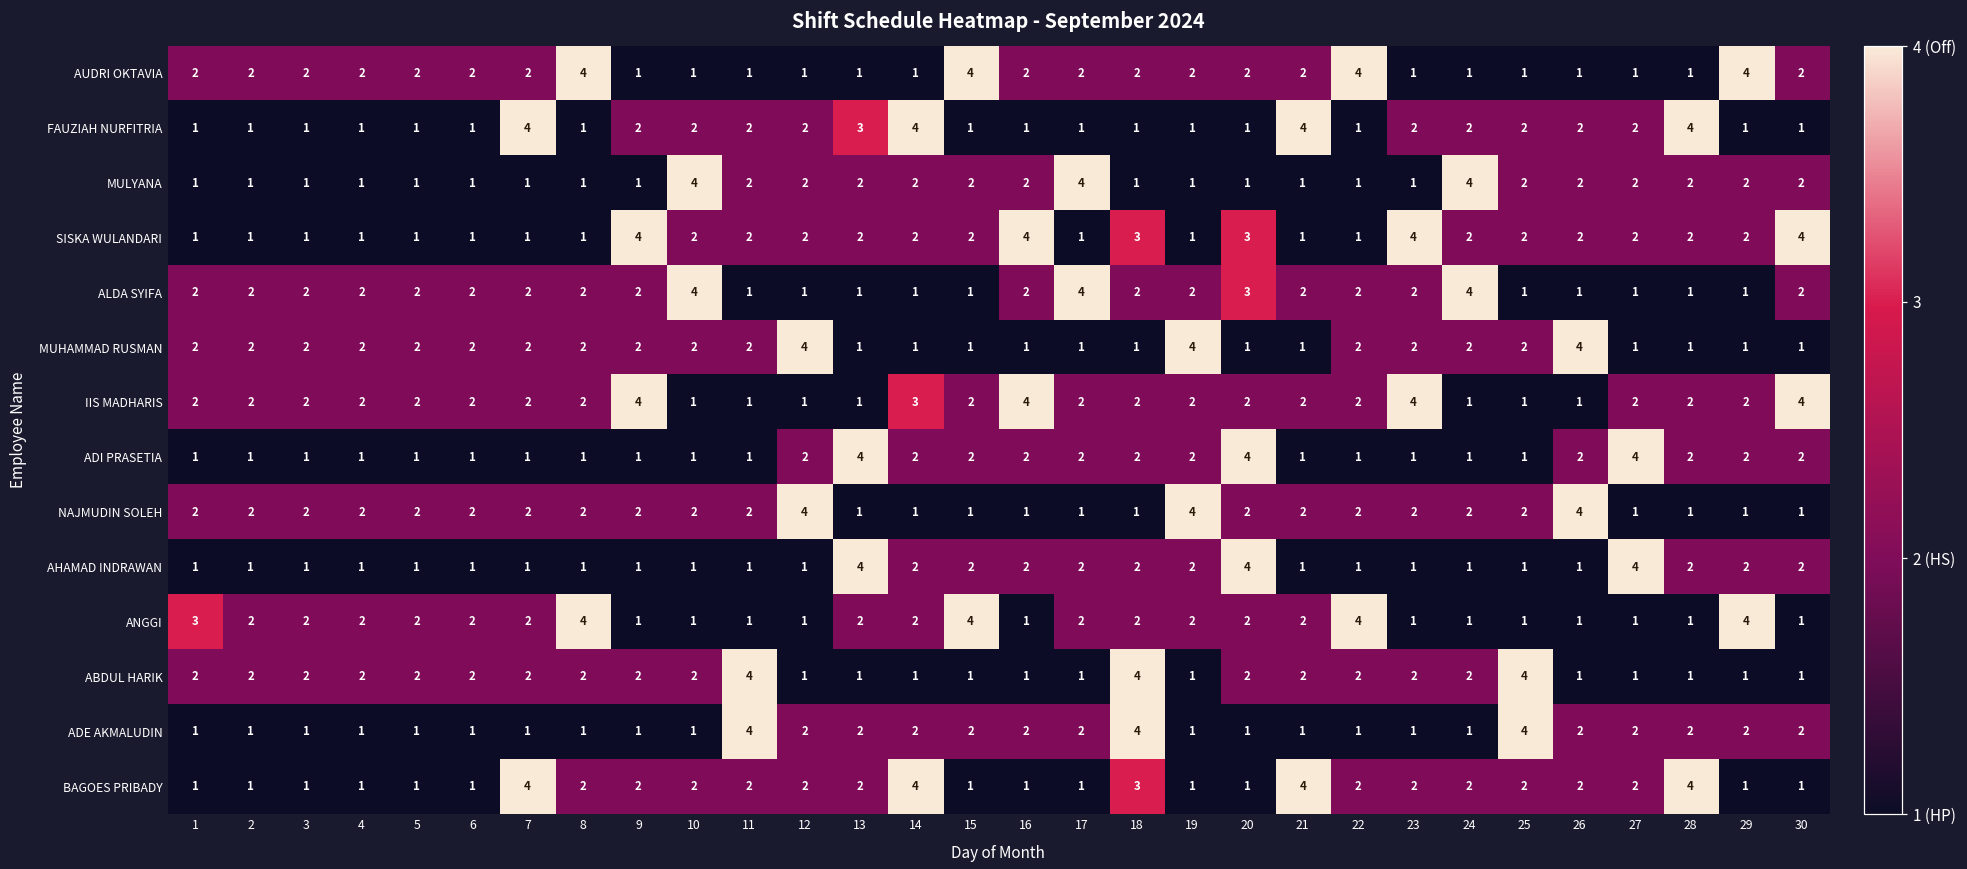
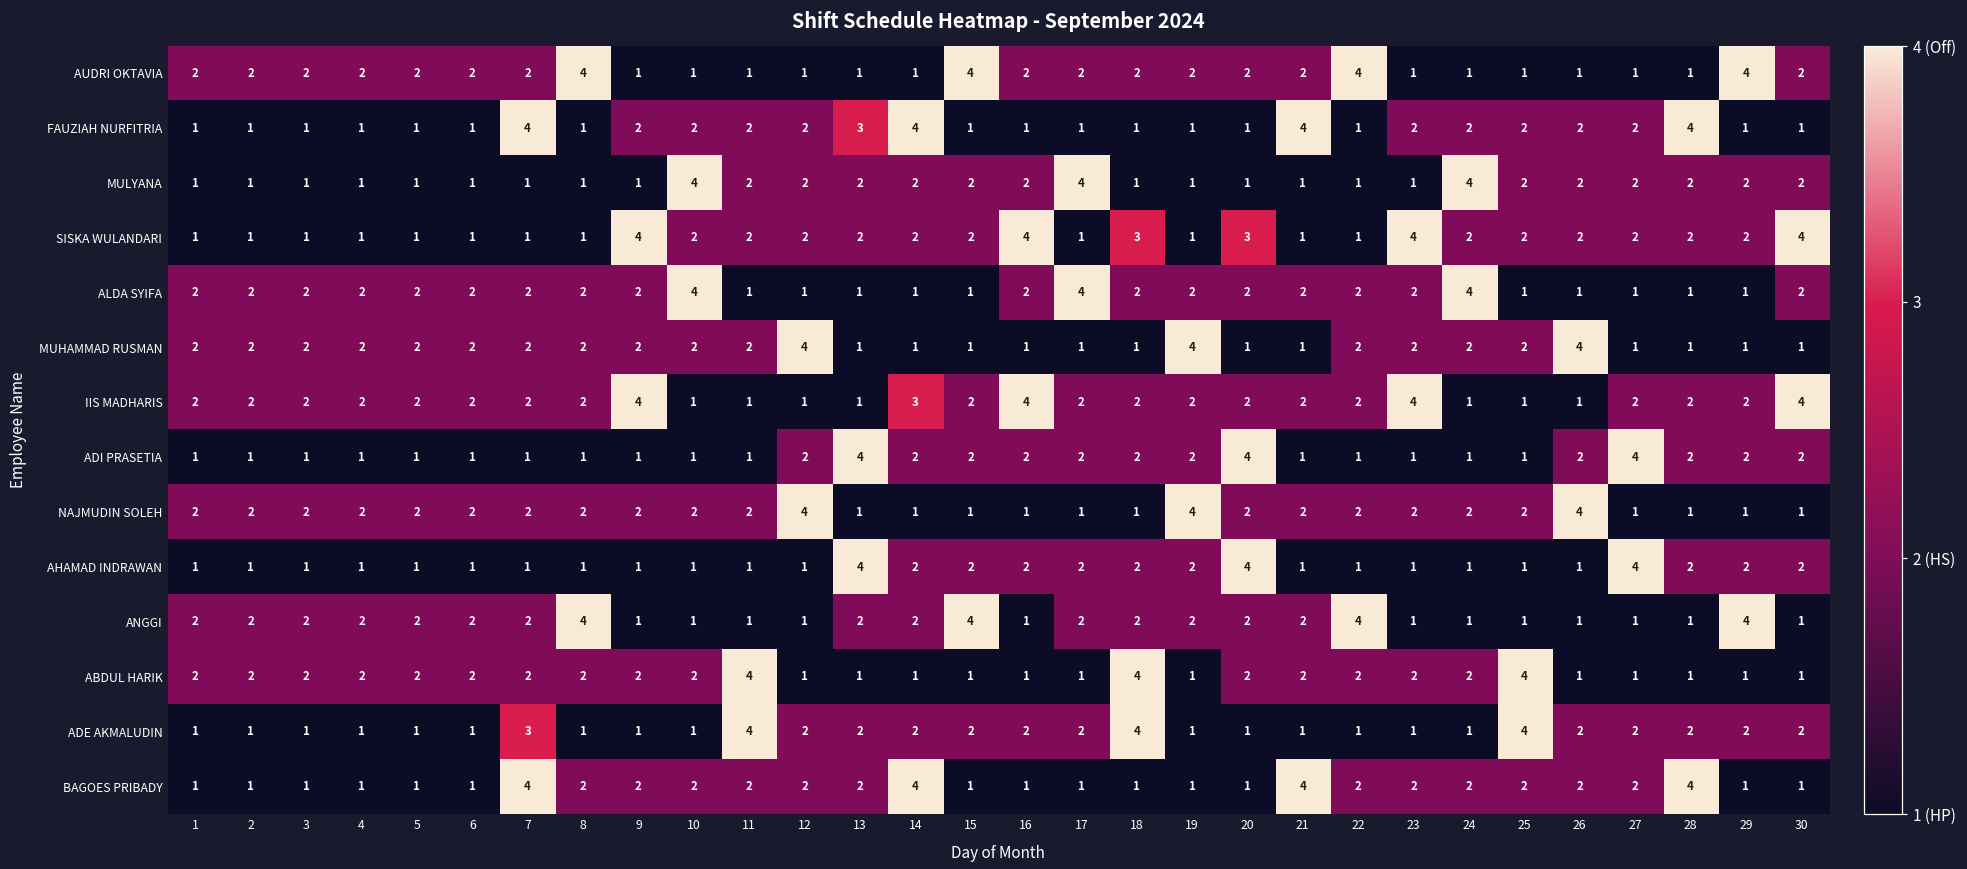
ALDA SYIFA, 20: 3 -> 2
ANGGI, 1: 3 -> 2
ADE AKMALUDIN, 7: 1 -> 3
BAGOES PRIBADY, 18: 3 -> 1
